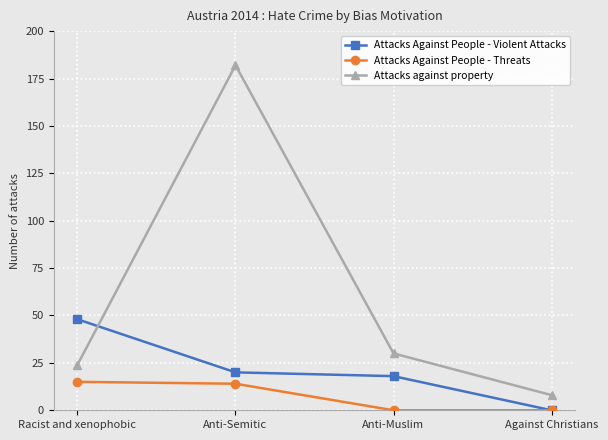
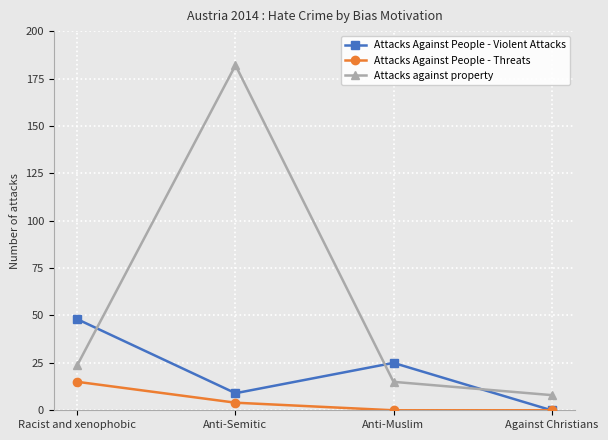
Attacks Against People - Violent Attacks, Anti-Semitic: 20 -> 9
Attacks Against People - Threats, Anti-Semitic: 14 -> 4
Attacks Against People - Violent Attacks, Anti-Muslim: 18 -> 25
Attacks against property, Anti-Muslim: 30 -> 15
